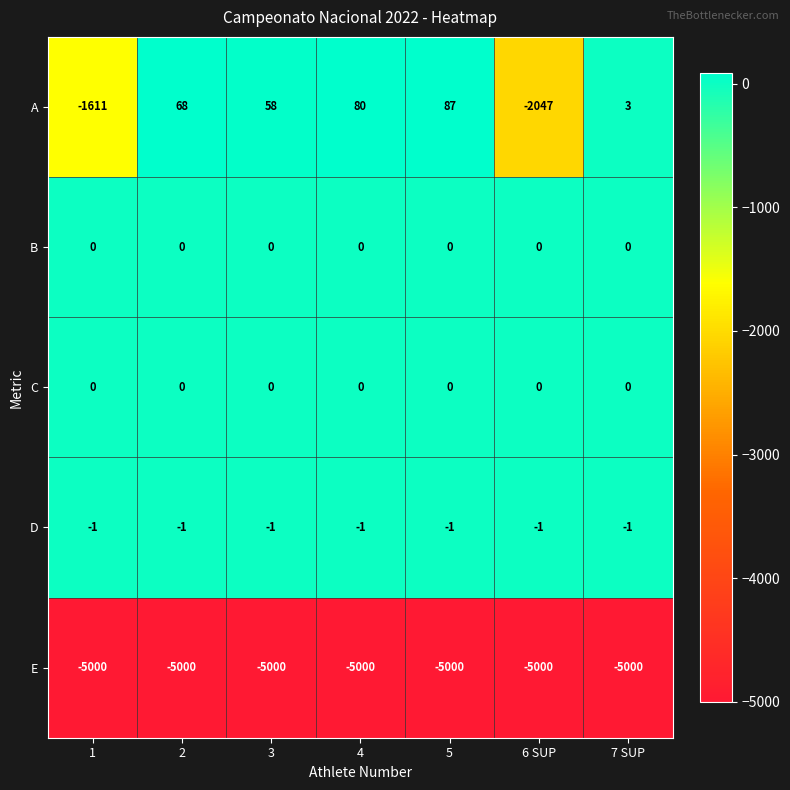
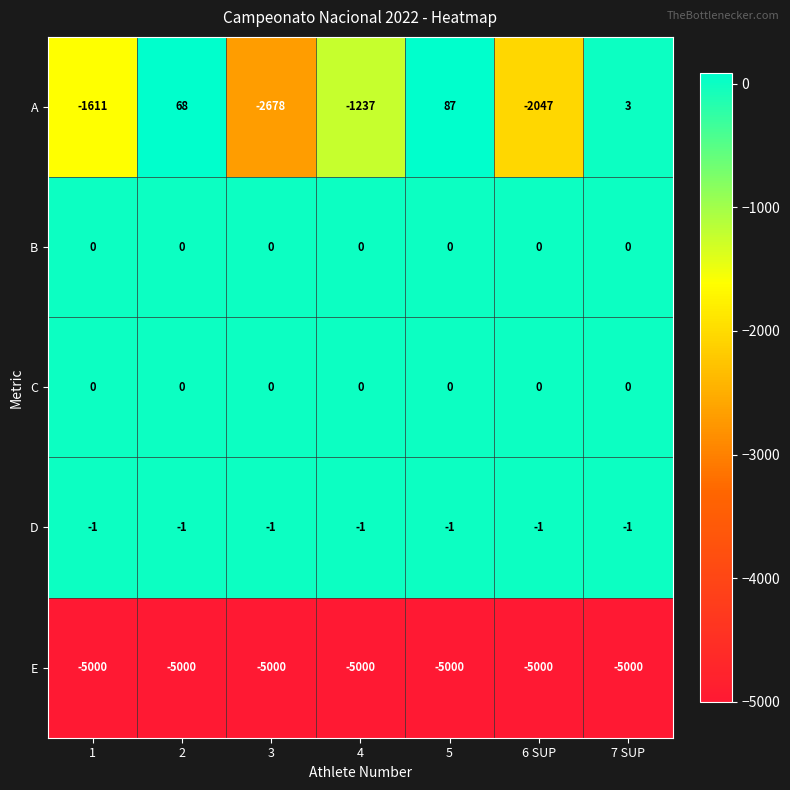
A, 3: 58 -> -2678
A, 4: 80 -> -1237
